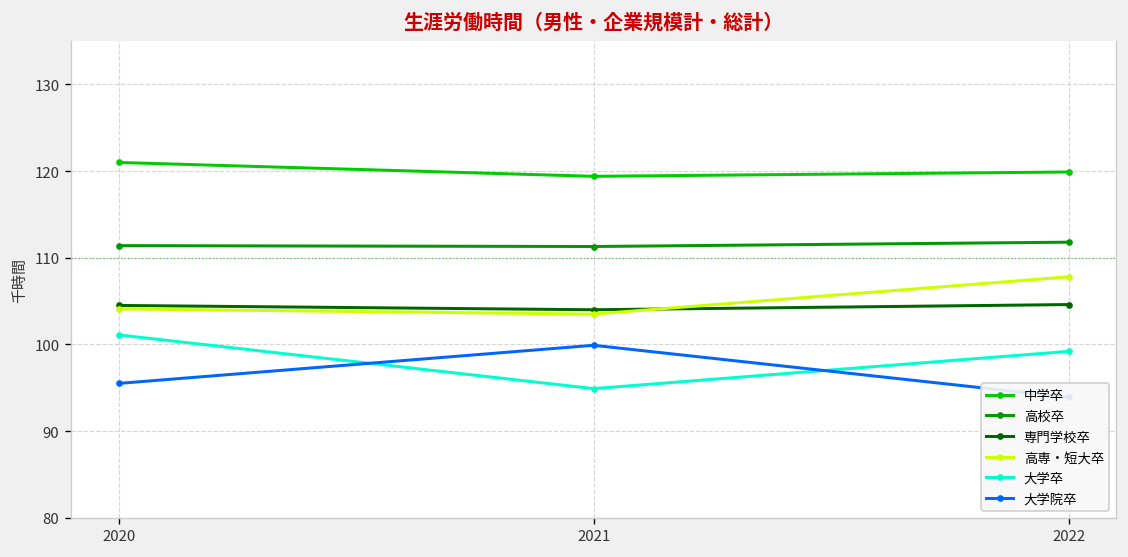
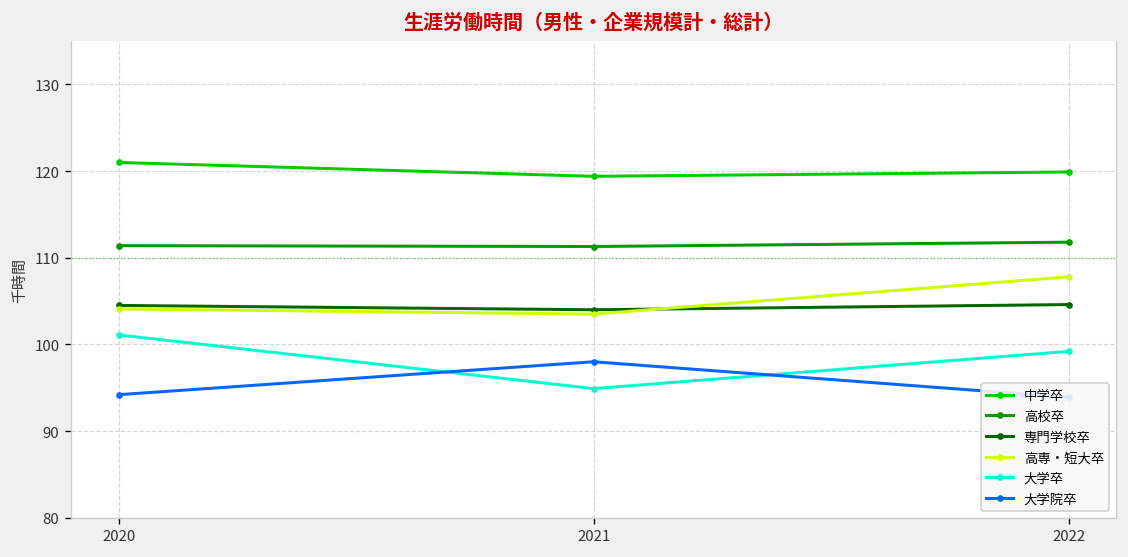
大学院卒, 2020: 96 -> 94
大学院卒, 2021: 100 -> 98
